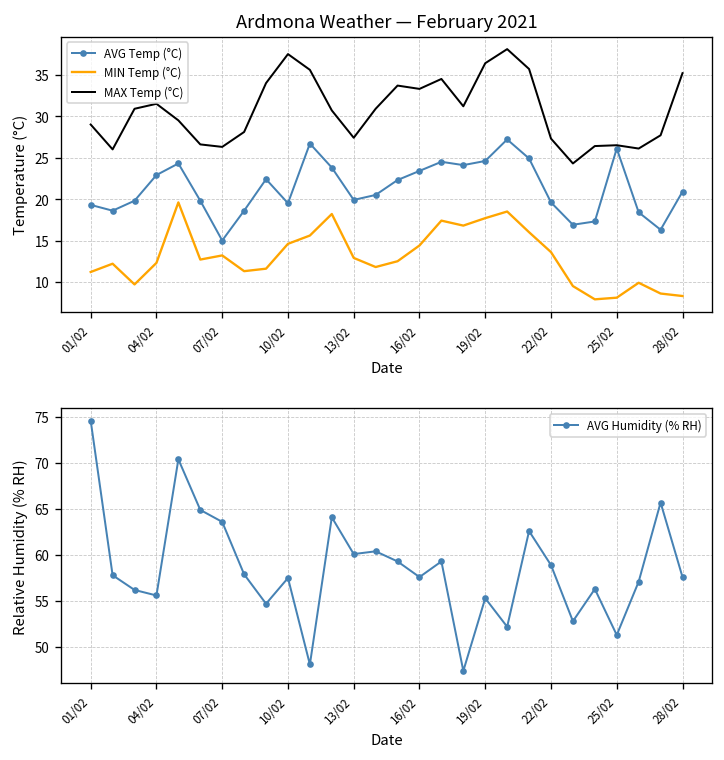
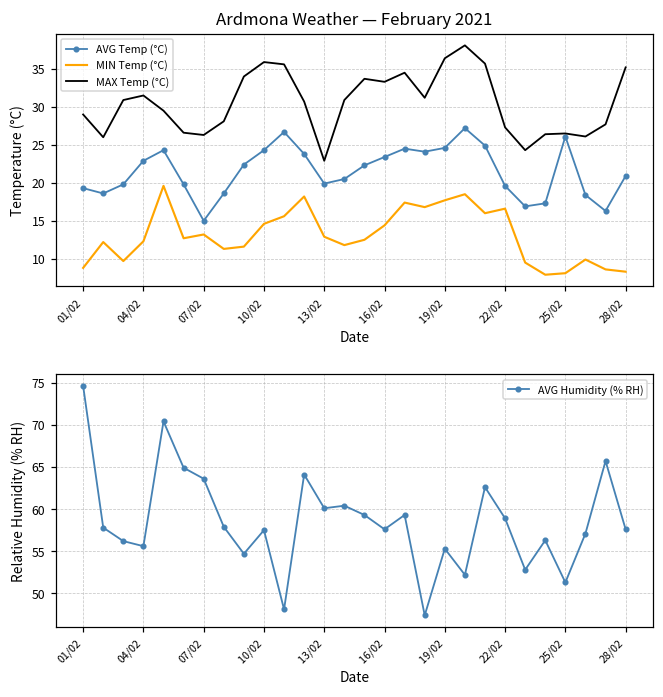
Ardmona Weather — February 2021, MIN Temp (°C), 01/02: 11 -> 9
Ardmona Weather — February 2021, AVG Temp (°C), 10/02: 20 -> 24
Ardmona Weather — February 2021, MAX Temp (°C), 10/02: 38 -> 36
Ardmona Weather — February 2021, MAX Temp (°C), 13/02: 27 -> 23
Ardmona Weather — February 2021, MIN Temp (°C), 22/02: 14 -> 17
